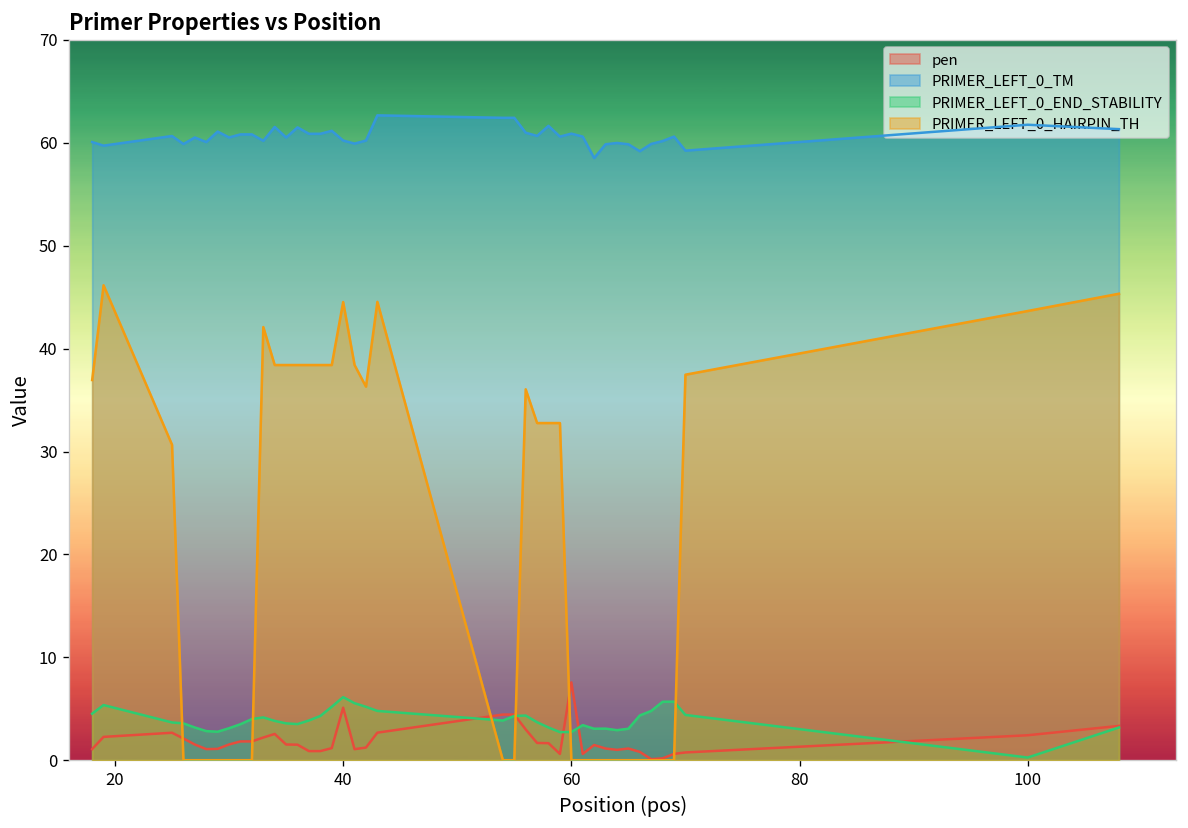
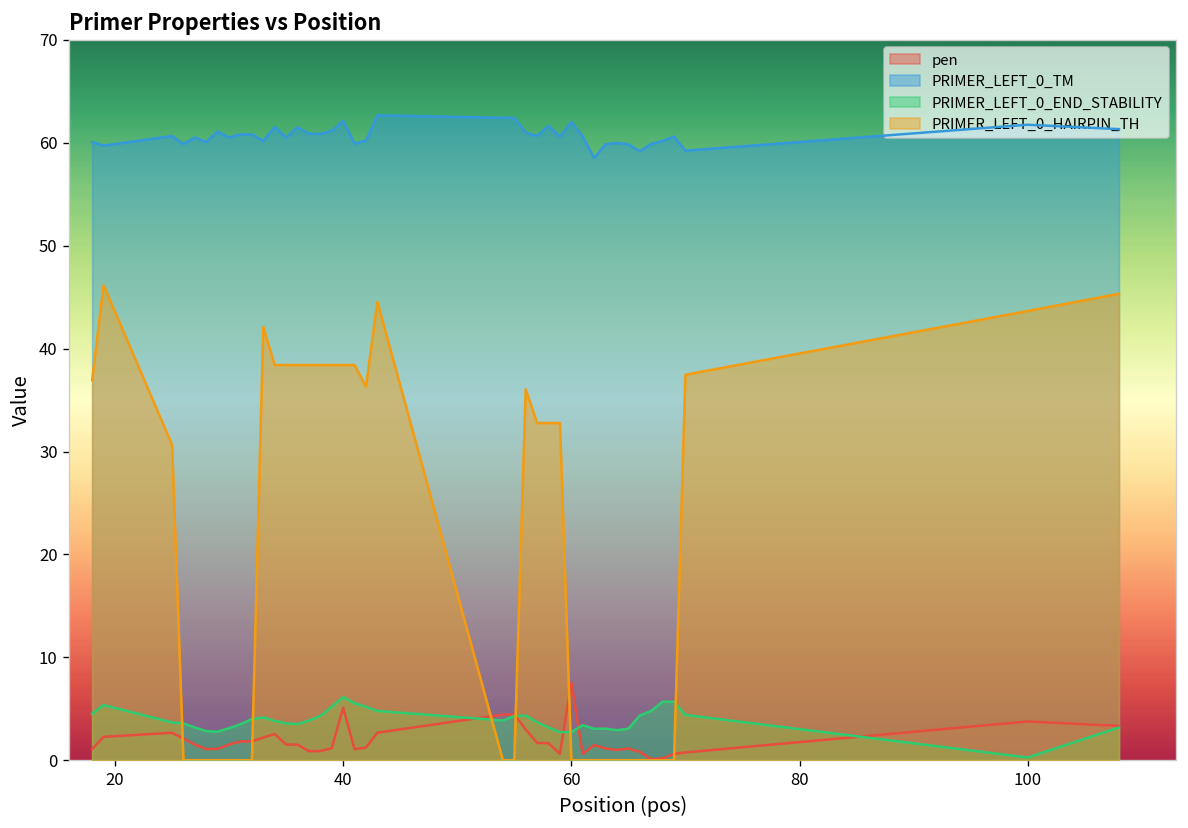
PRIMER_LEFT_0_TM, 40: 60 -> 62
PRIMER_LEFT_0_HAIRPIN_TH, 40: 45 -> 38
PRIMER_LEFT_0_TM, 60: 61 -> 62
pen, 100: 2 -> 4
